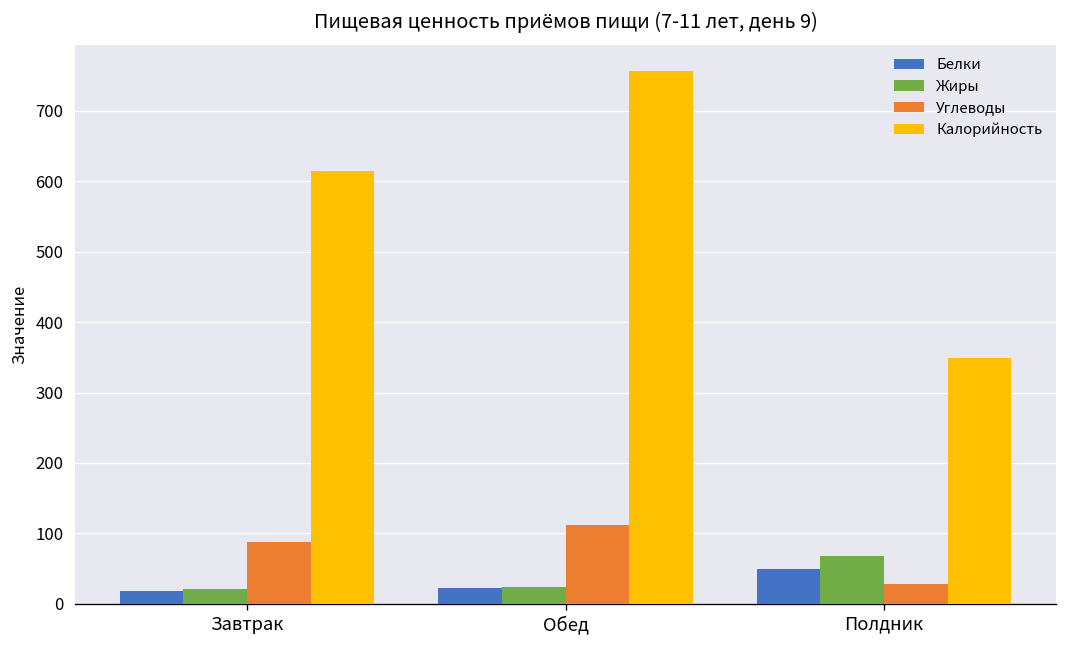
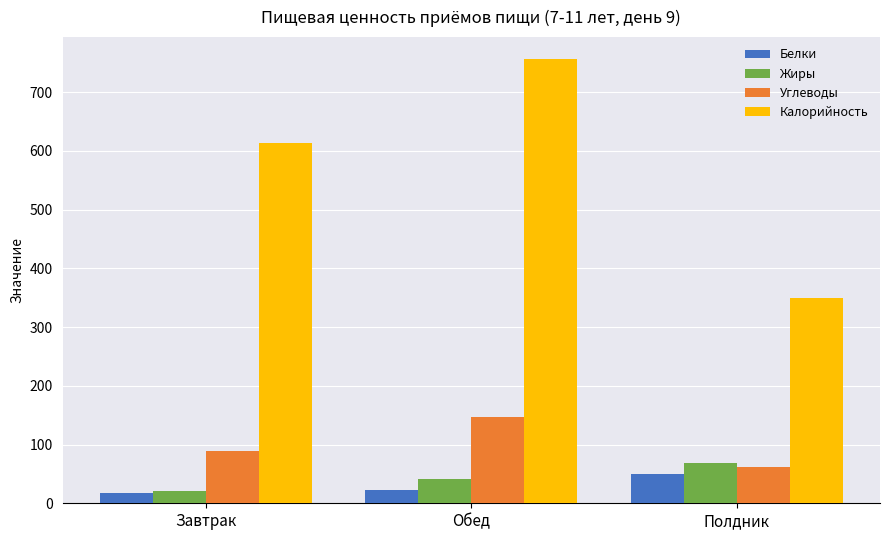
Жиры, Обед: 20 -> 40
Углеводы, Обед: 110 -> 150
Углеводы, Полдник: 30 -> 60
